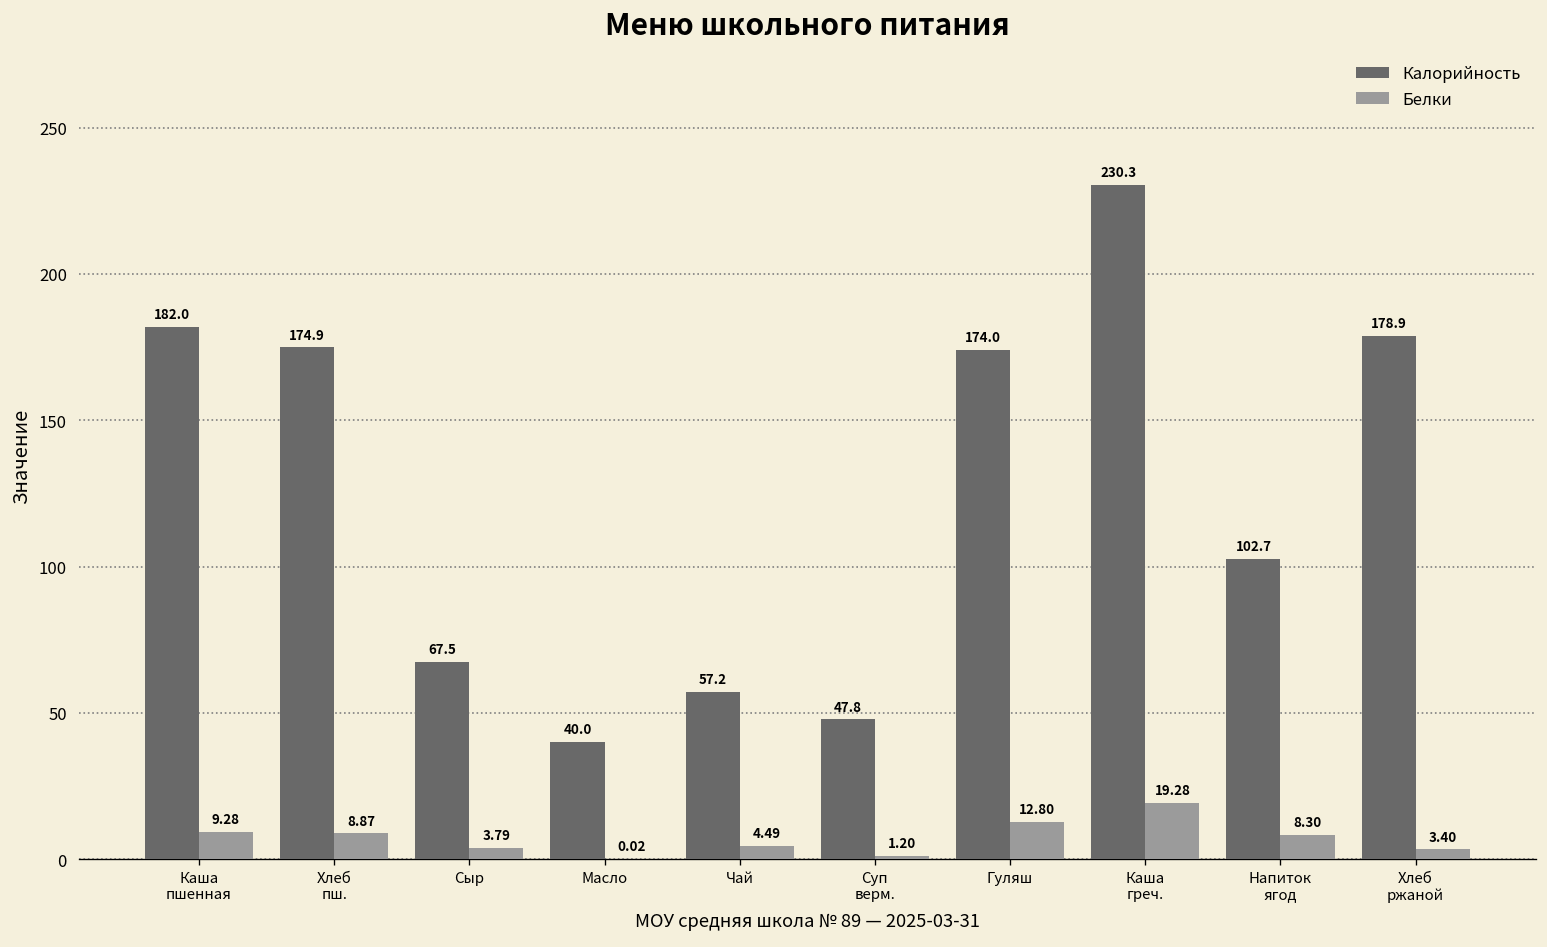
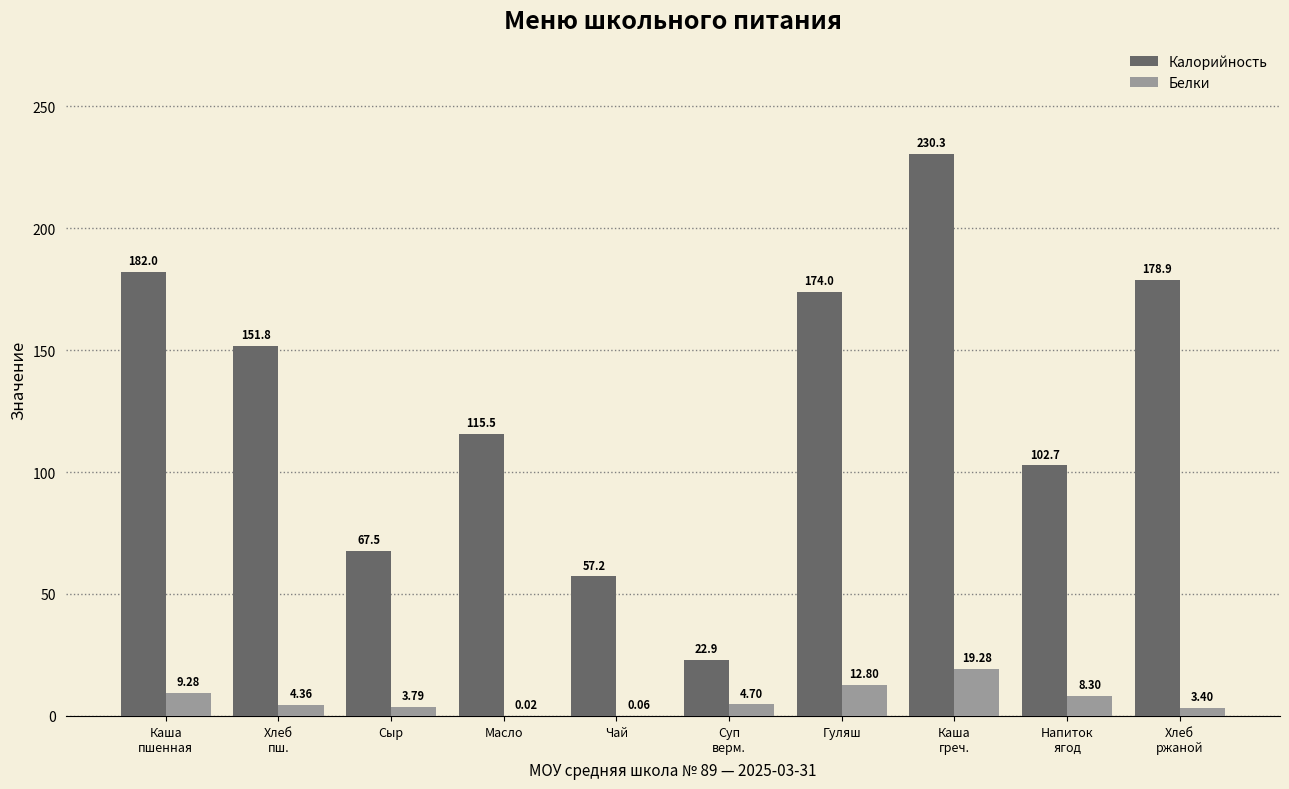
Калорийность, Хлеб пш.: 174.9 -> 151.8
Белки, Хлеб пш.: 8.87 -> 4.36
Калорийность, Масло: 40.0 -> 115.5
Белки, Чай: 4.49 -> 0.06
Калорийность, Суп верм.: 47.8 -> 22.9
Белки, Суп верм.: 1.20 -> 4.70
